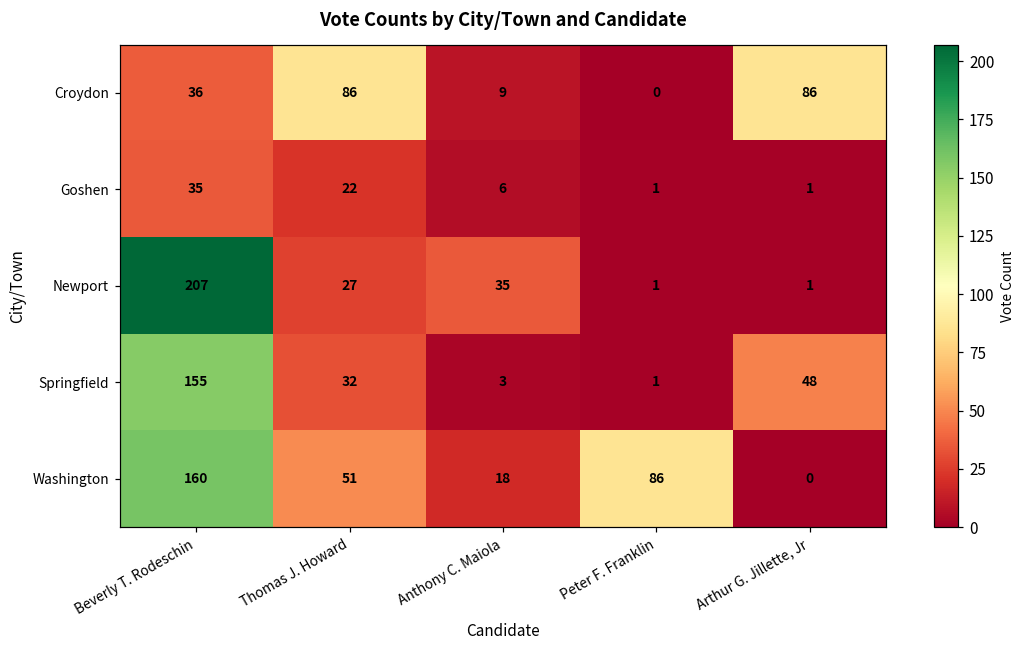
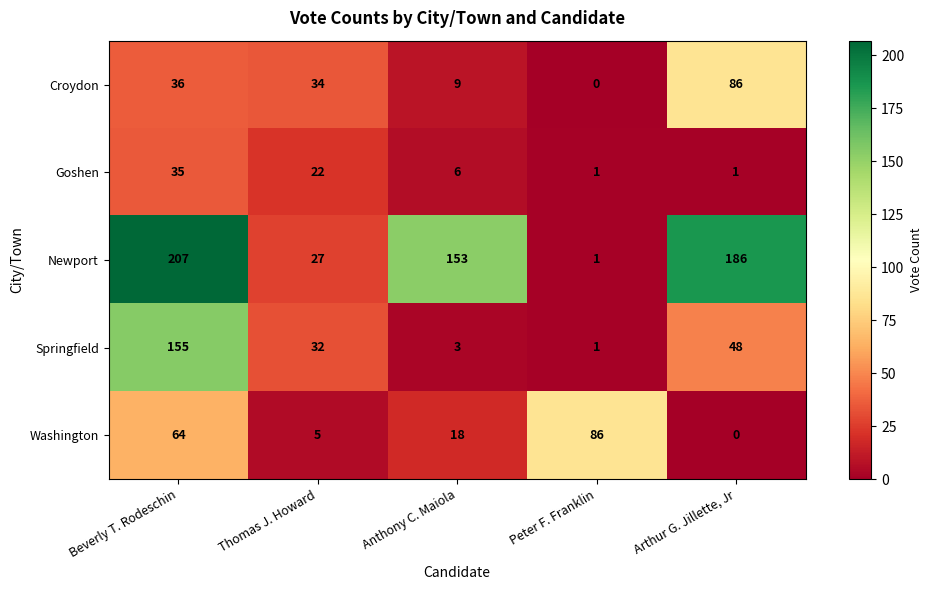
Croydon, Thomas J. Howard: 86 -> 34
Newport, Anthony C. Maiola: 35 -> 153
Newport, Arthur G. Jillette, Jr: 1 -> 186
Washington, Beverly T. Rodeschin: 160 -> 64
Washington, Thomas J. Howard: 51 -> 5
